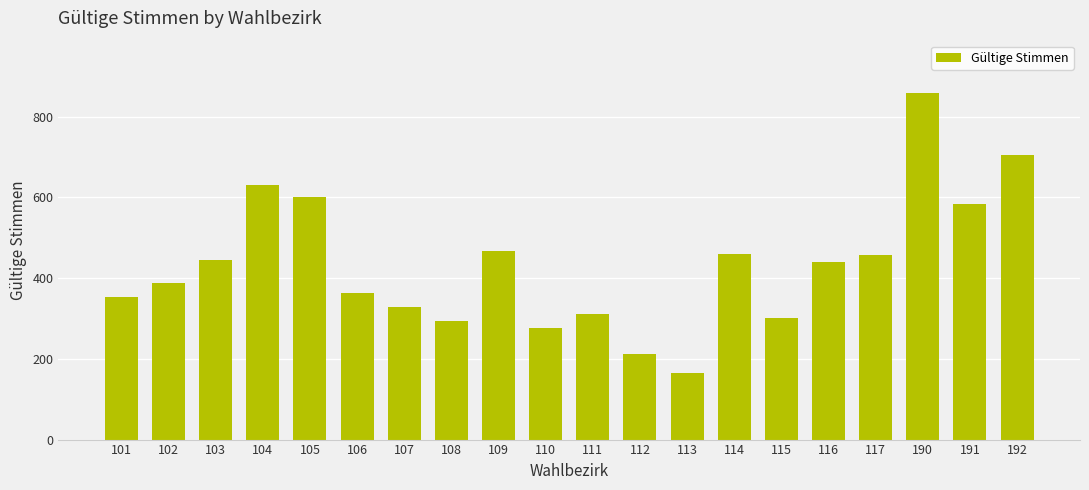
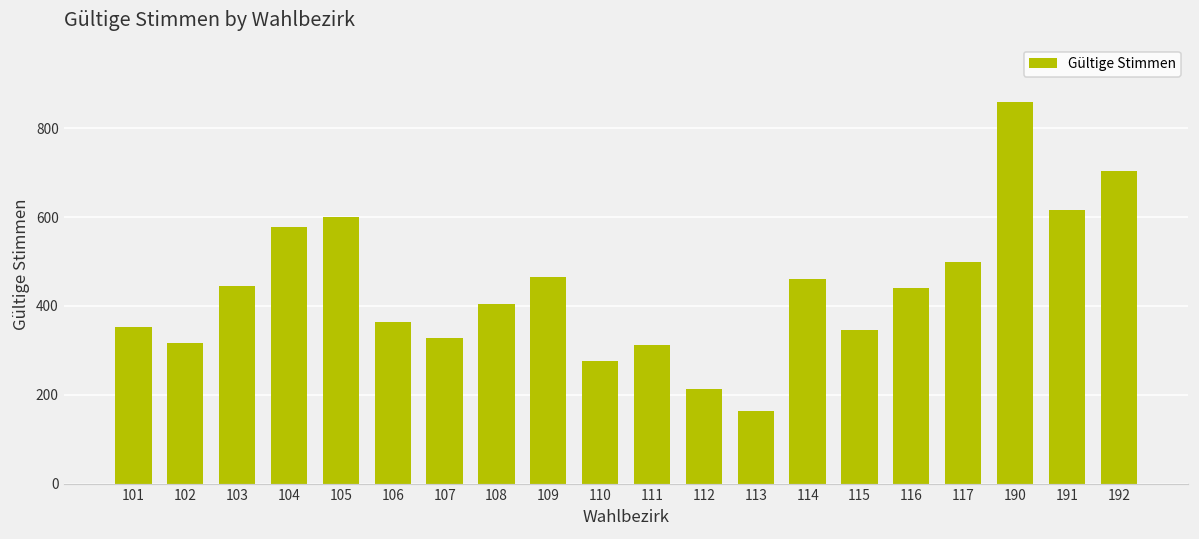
102: 390 -> 320
104: 630 -> 580
108: 290 -> 410
115: 300 -> 350
117: 460 -> 500
191: 580 -> 620
